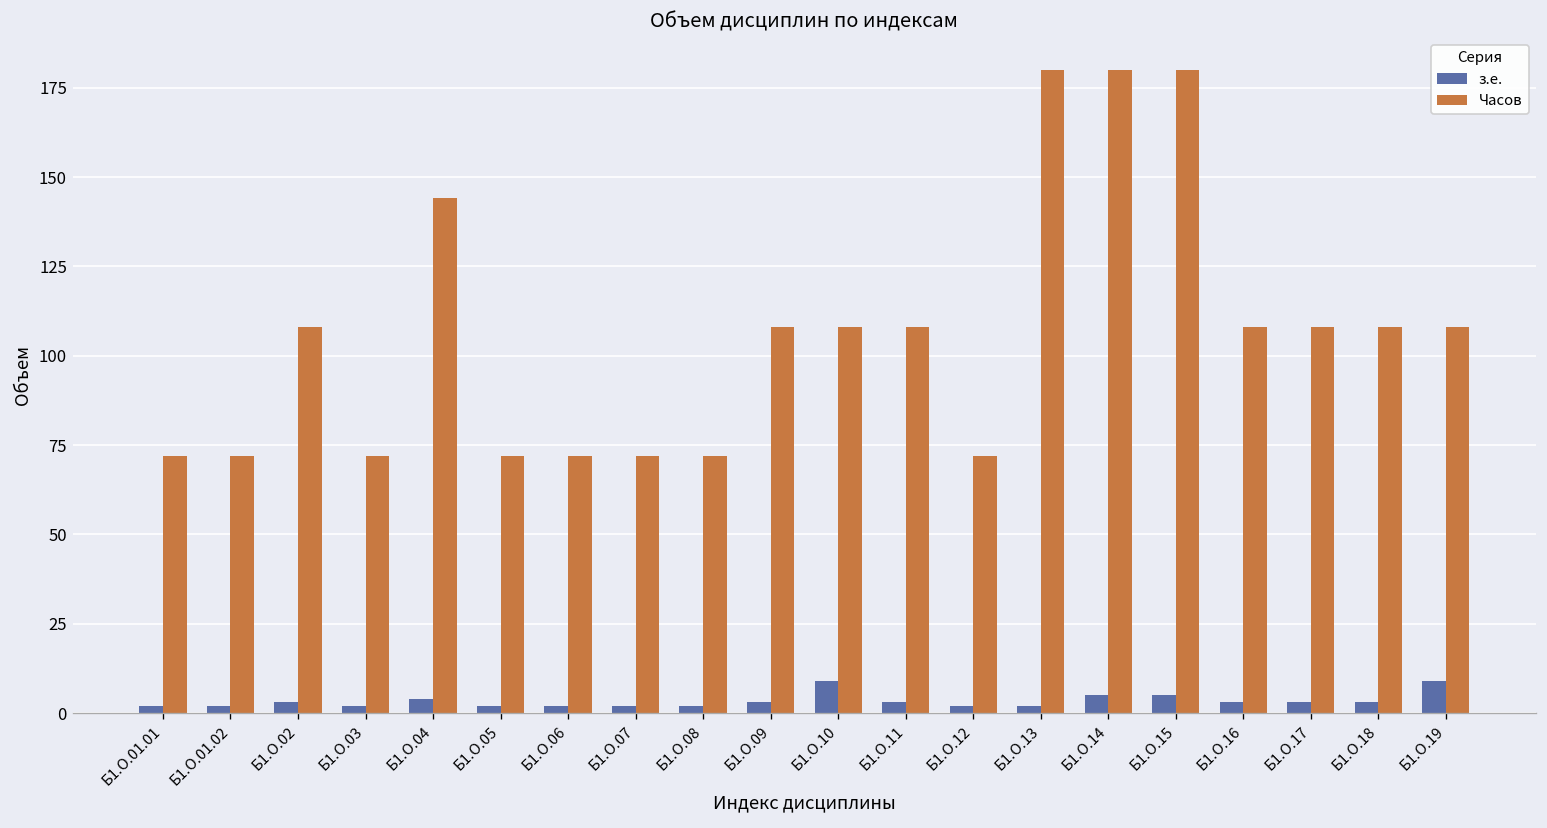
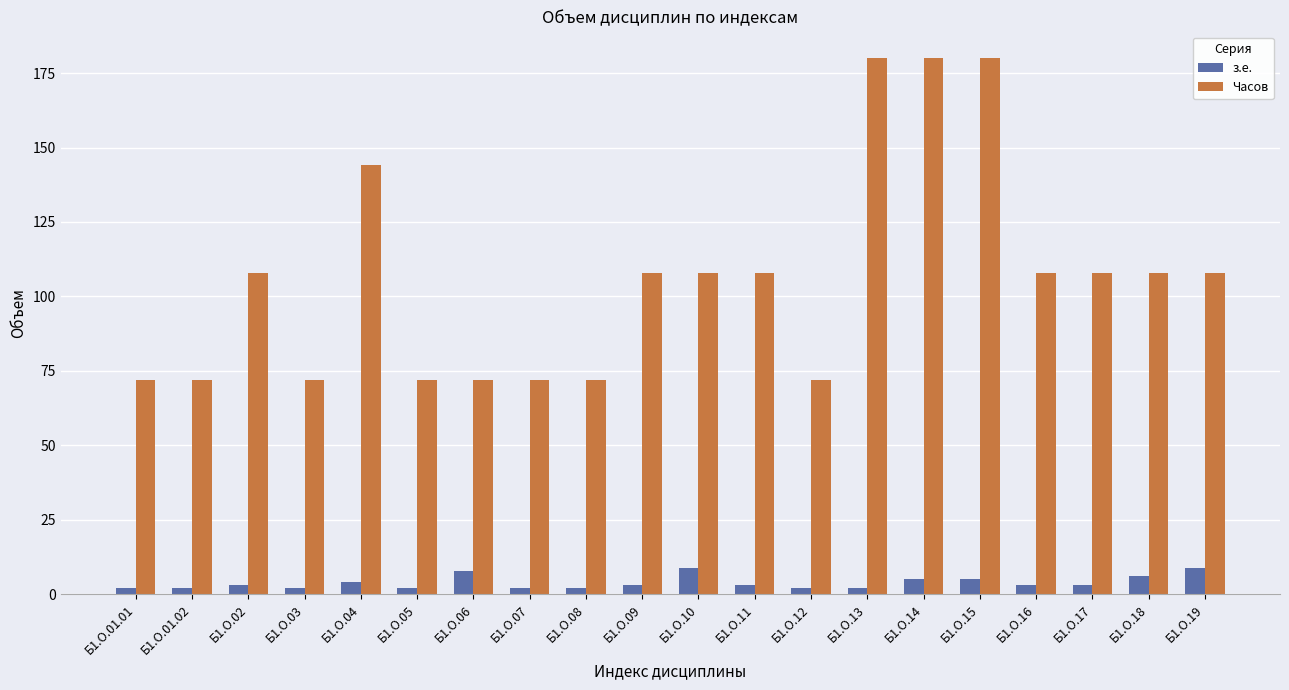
з.е., Б1.О.06: 2 -> 8
з.е., Б1.О.18: 3 -> 6
